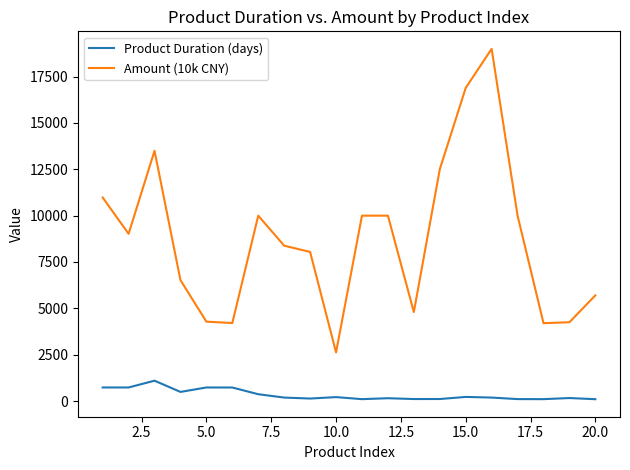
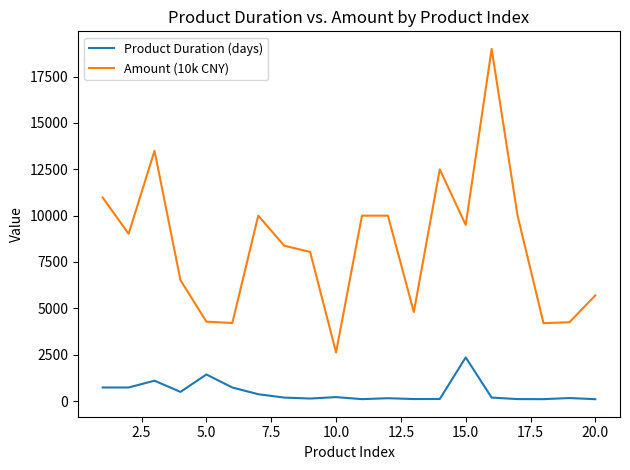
Product Duration (days), 5.0: 700 -> 1400
Product Duration (days), 15.0: 200 -> 2400
Amount (10k CNY), 15.0: 16900 -> 9500
